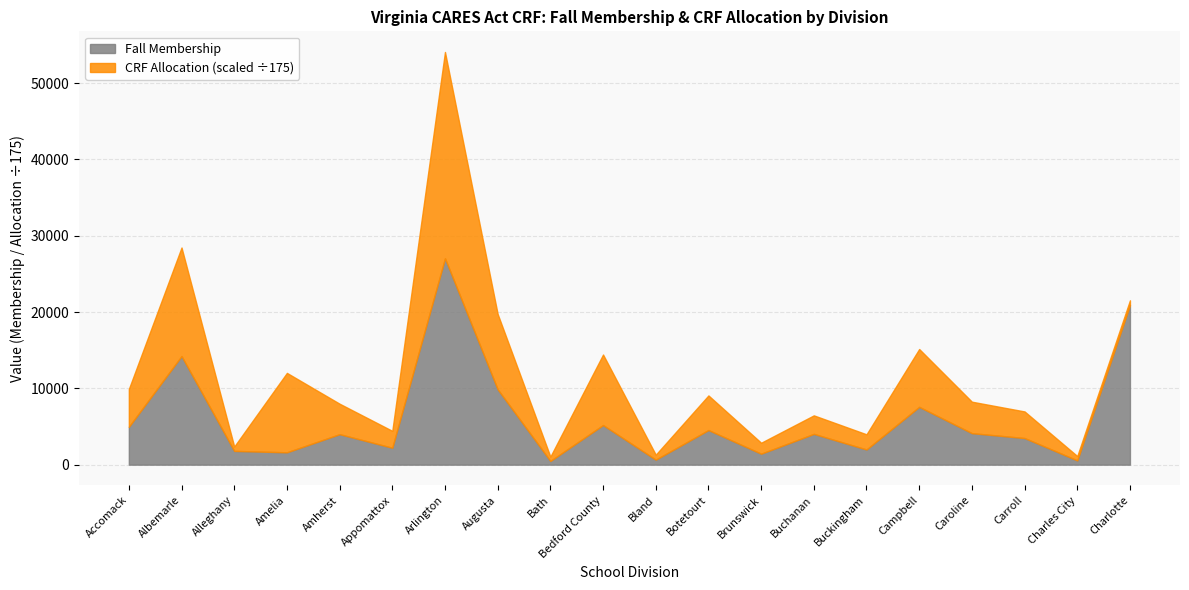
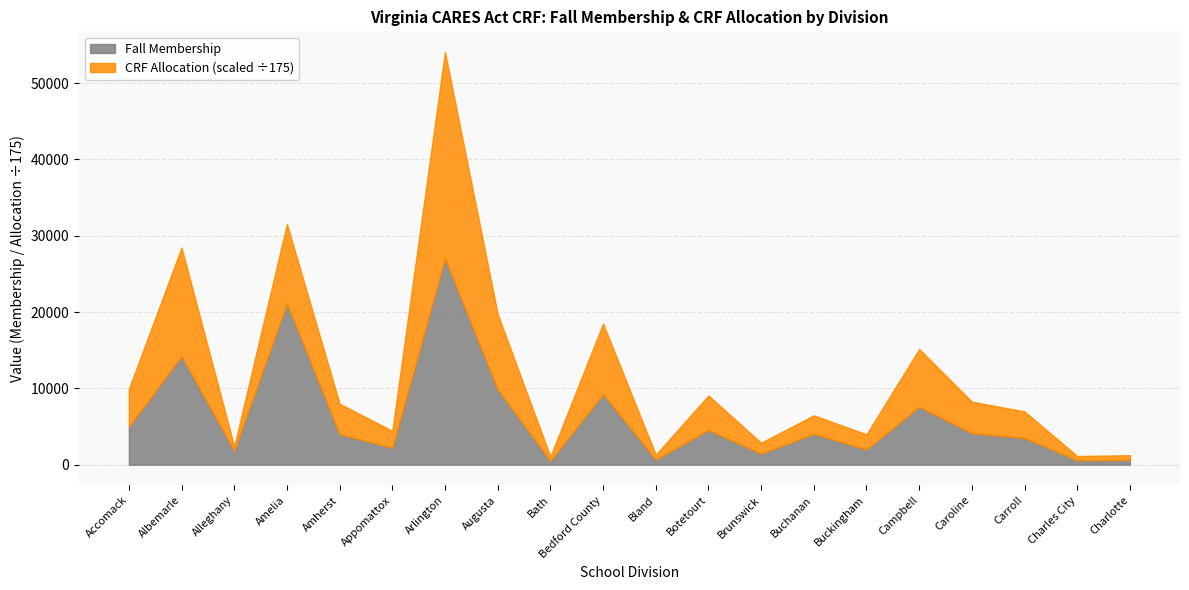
Fall Membership, Amelia: 2000 -> 21000
Fall Membership, Bedford County: 5000 -> 9000
Fall Membership, Charlotte: 21000 -> 1000
